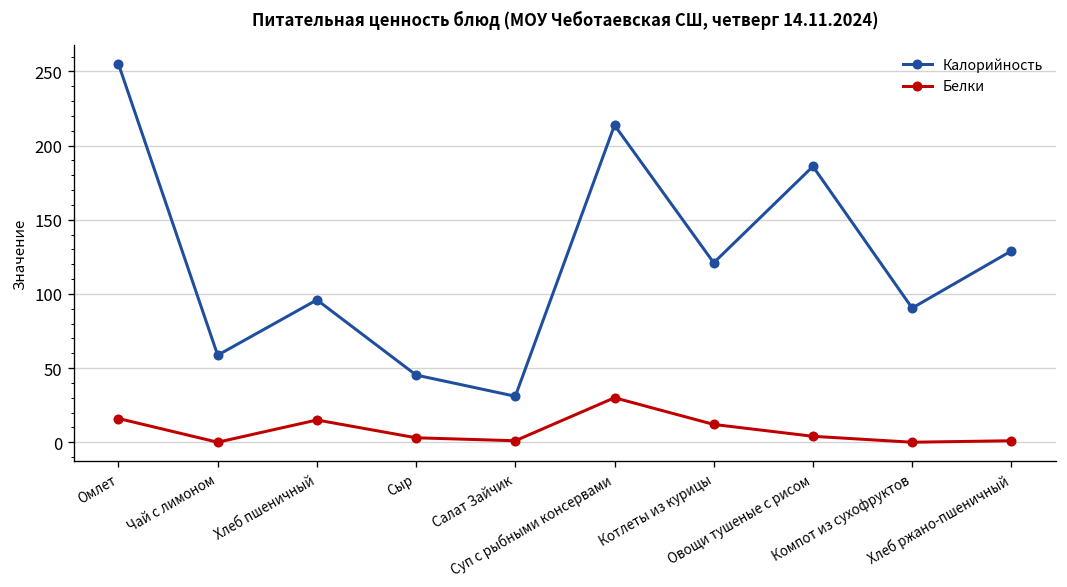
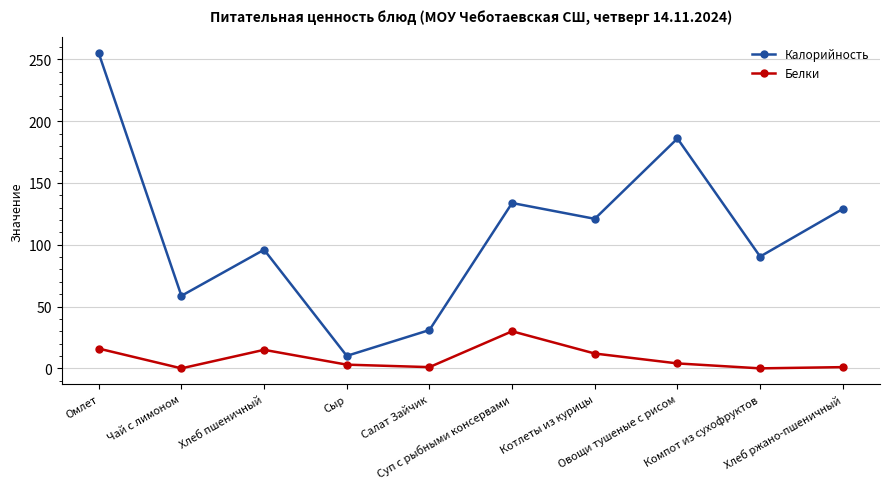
Калорийность, Сыр: 45 -> 10
Калорийность, Суп с рыбными консервами: 214 -> 134
